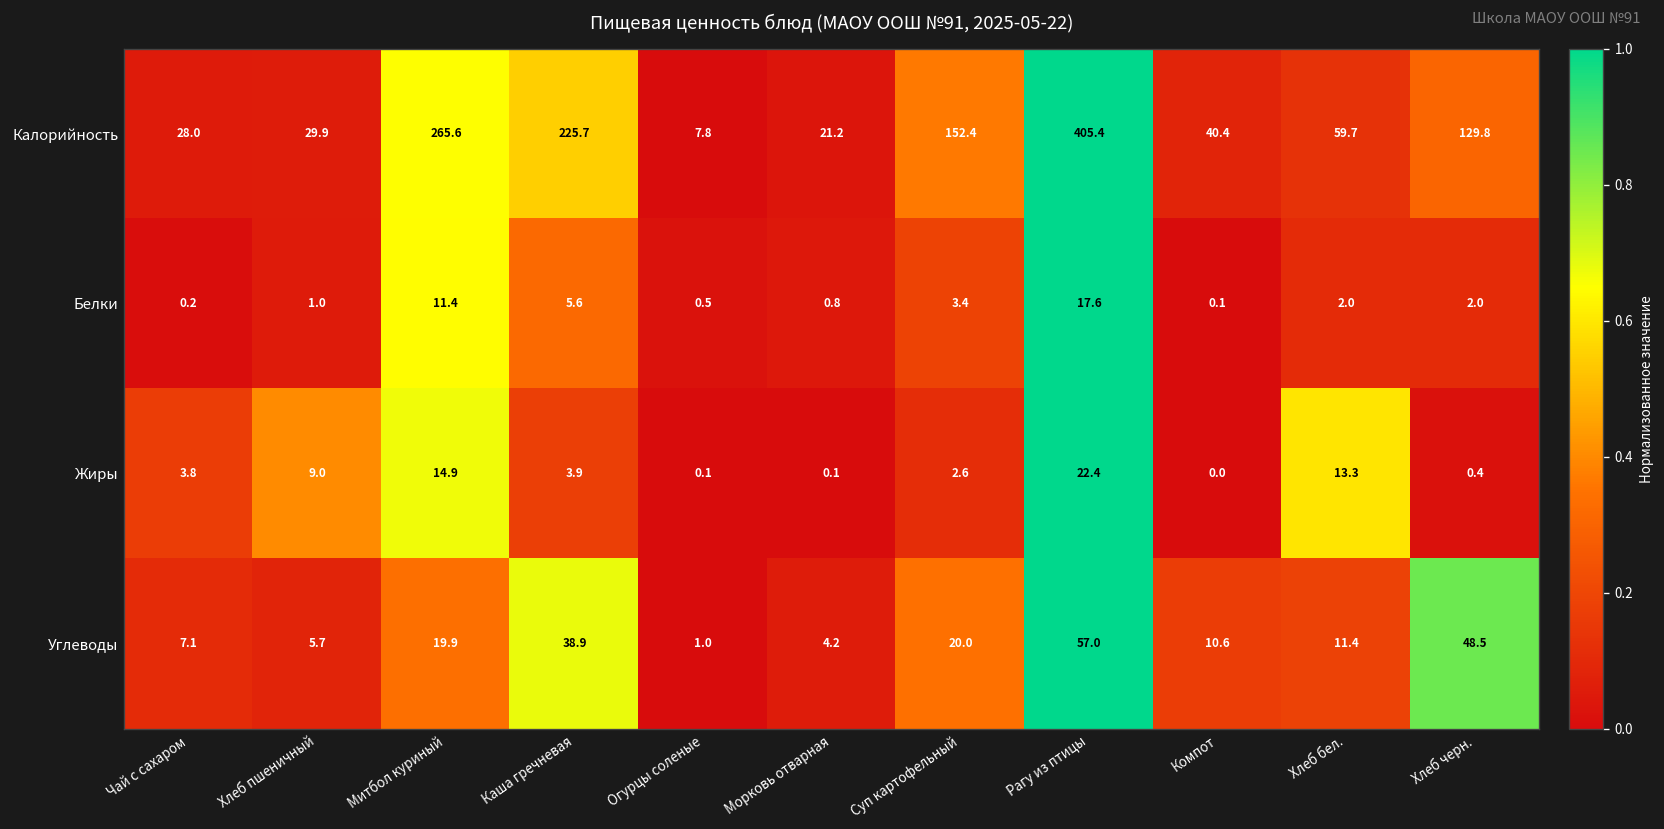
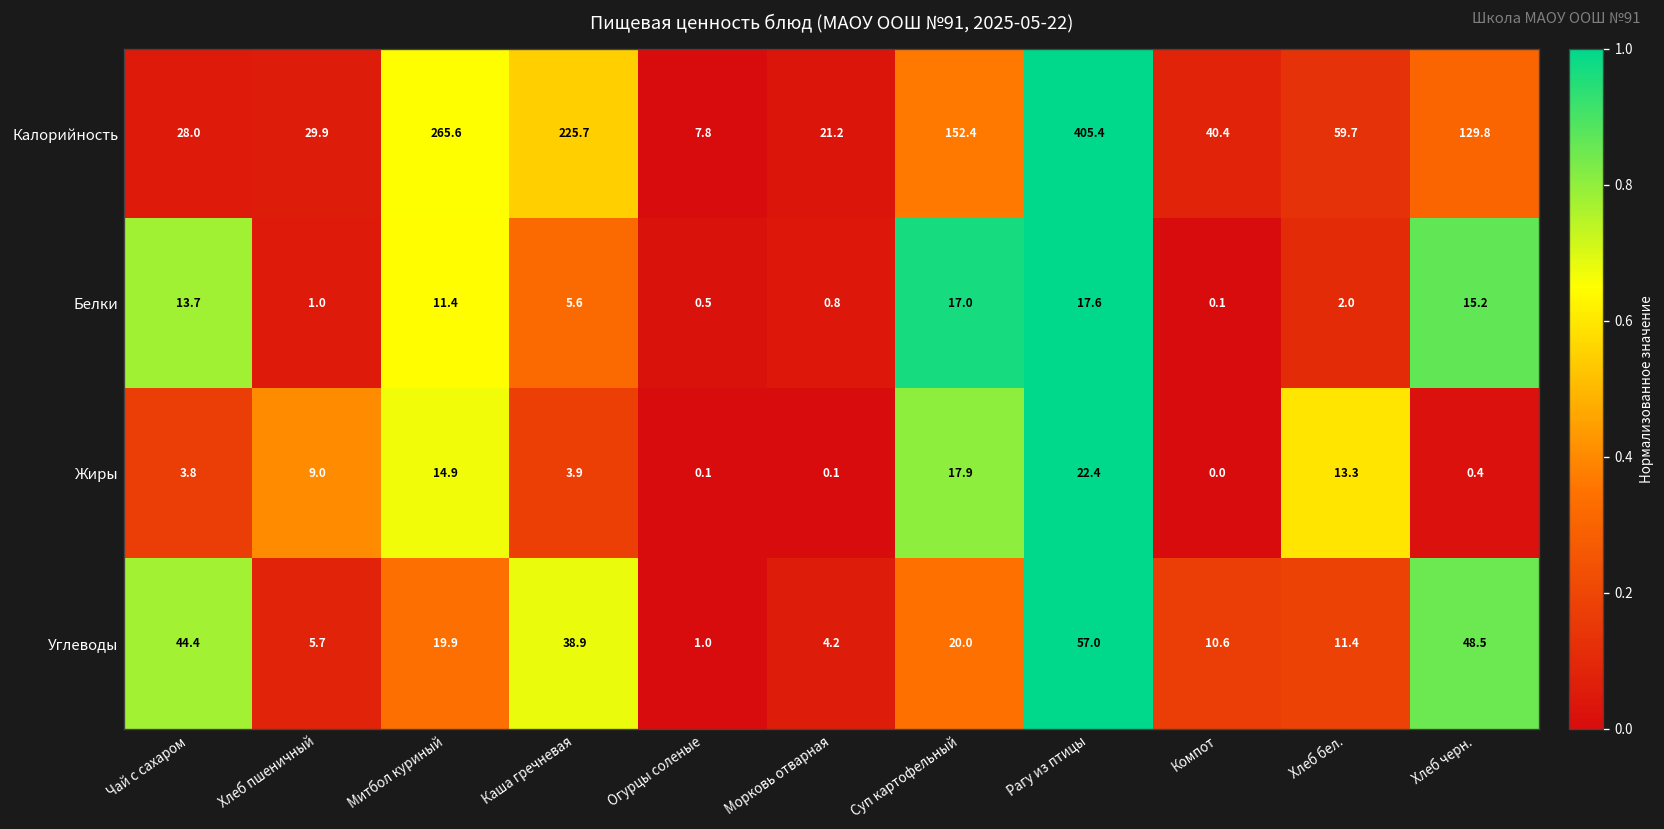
Белки, Чай с сахаром: 0.2 -> 13.7
Белки, Суп картофельный: 3.4 -> 17.0
Белки, Хлеб черн.: 2.0 -> 15.2
Жиры, Суп картофельный: 2.6 -> 17.9
Углеводы, Чай с сахаром: 7.1 -> 44.4
